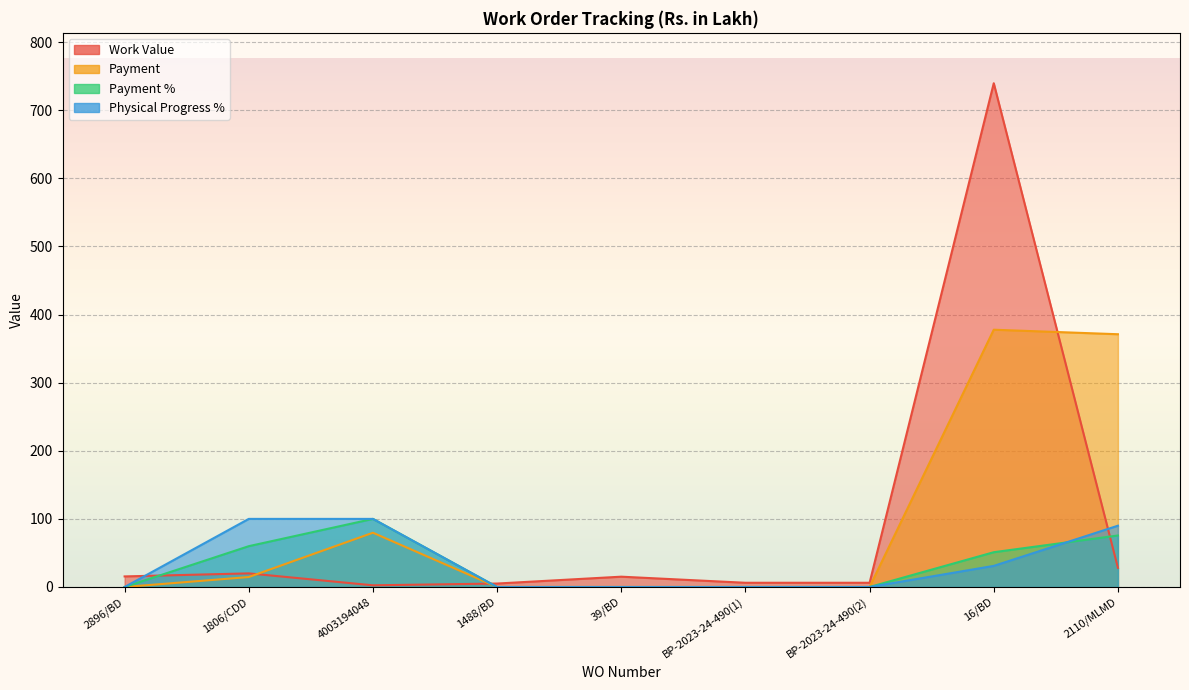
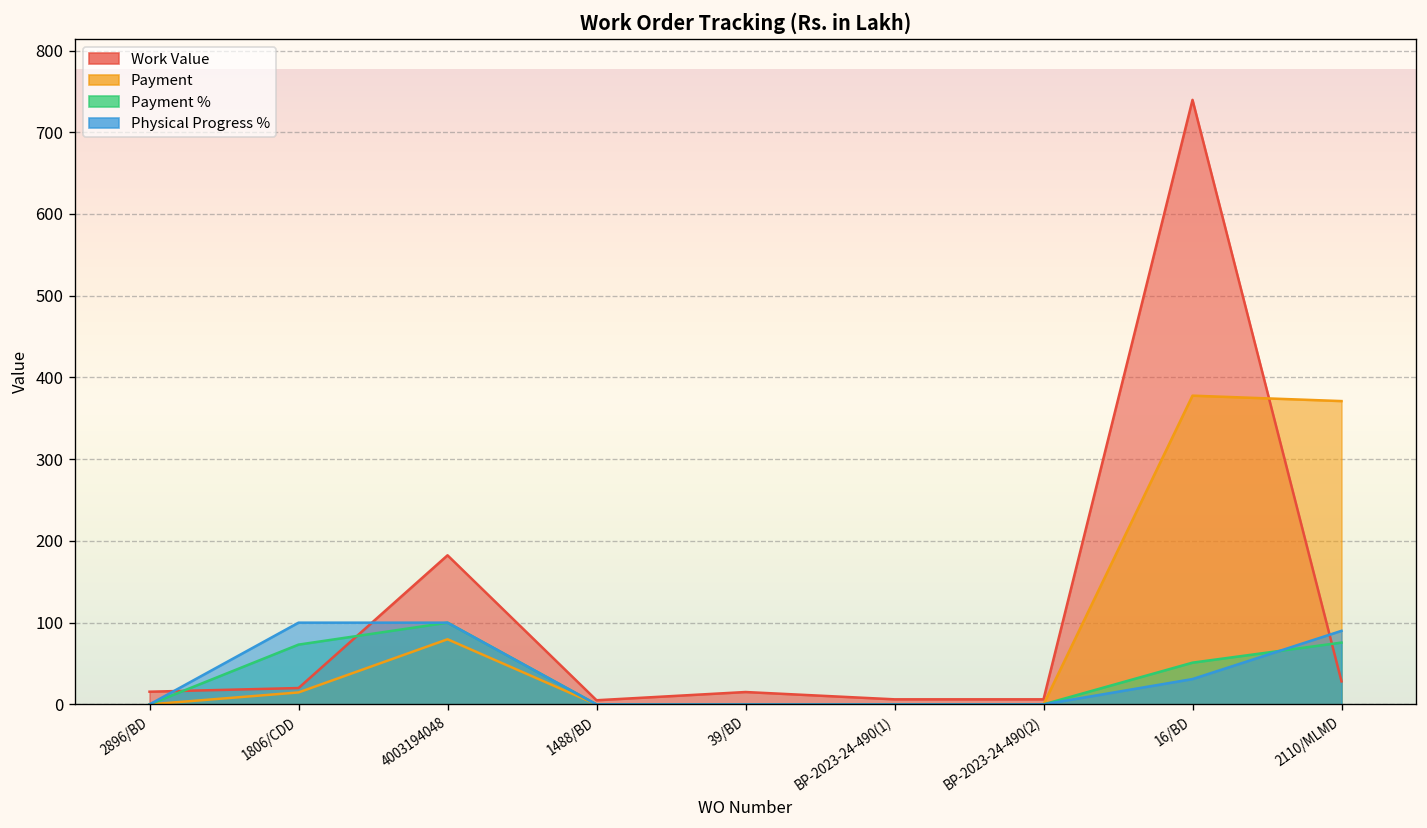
Payment %, 1806/CDD: 60 -> 70
Work Value, 4003194048: 0 -> 180
